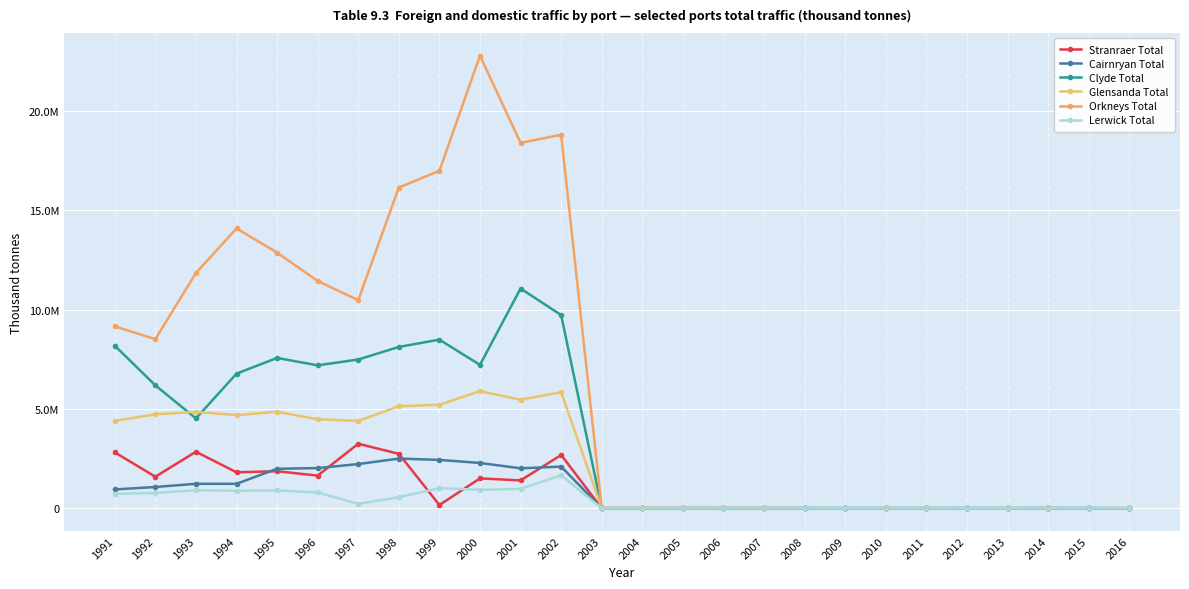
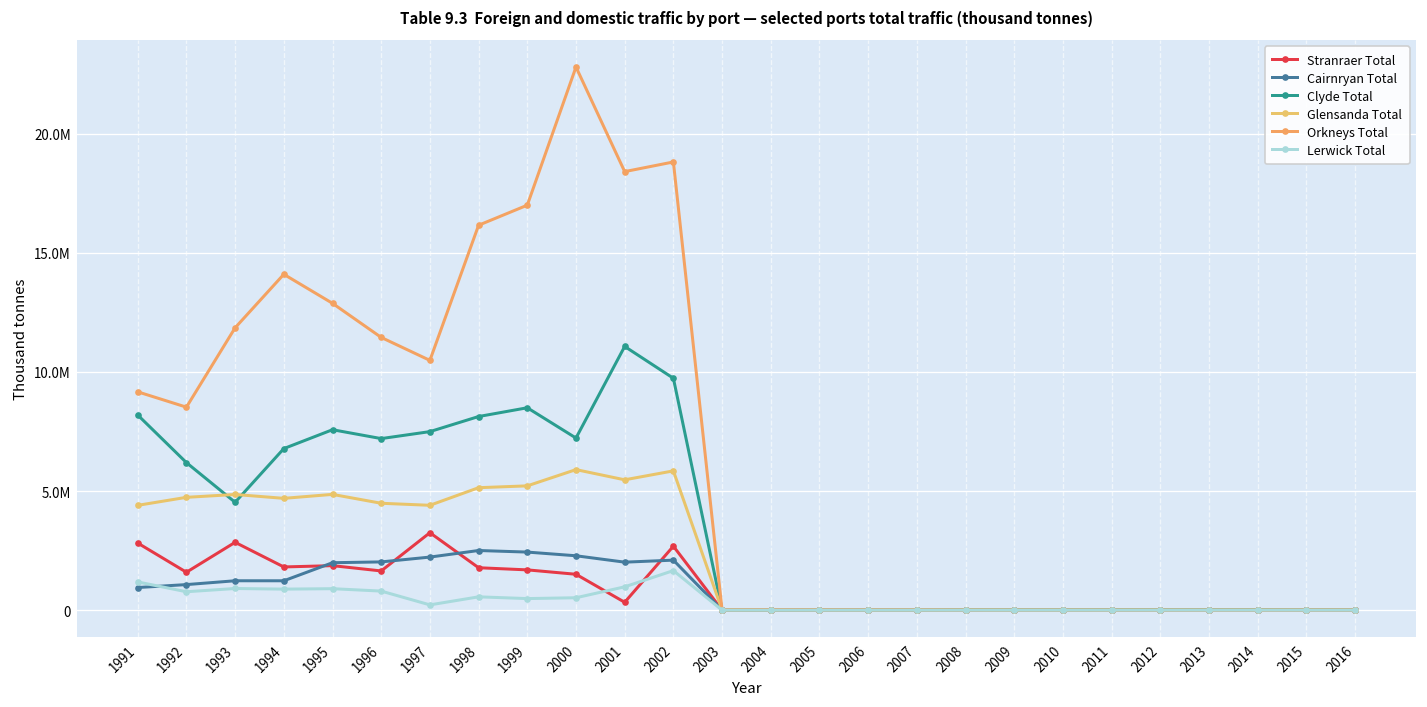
Lerwick Total, 1991: 700000 -> 1200000
Stranraer Total, 1998: 2700000 -> 1800000
Stranraer Total, 1999: 200000 -> 1700000
Lerwick Total, 1999: 1000000 -> 500000
Lerwick Total, 2000: 900000 -> 500000
Stranraer Total, 2001: 1400000 -> 300000
